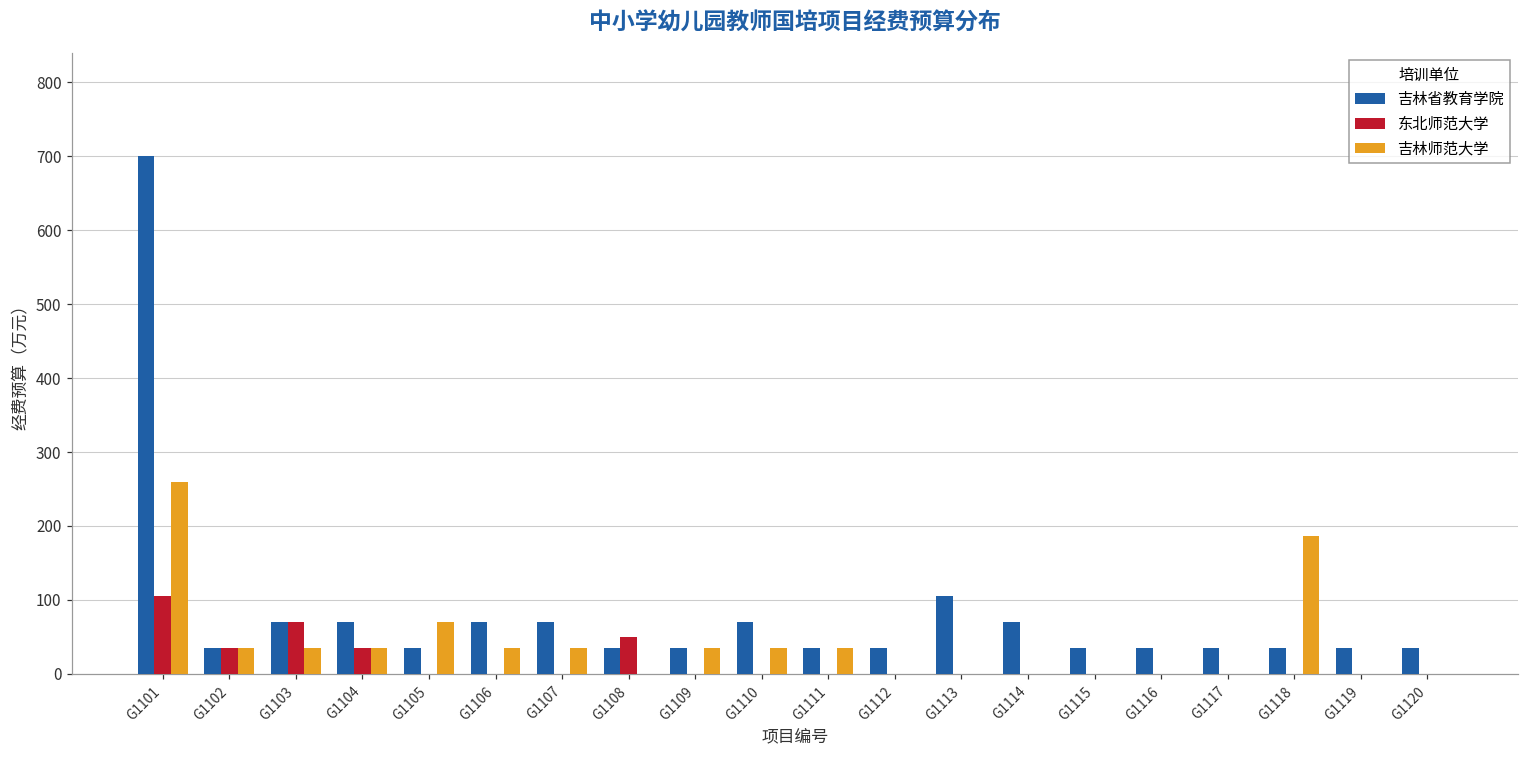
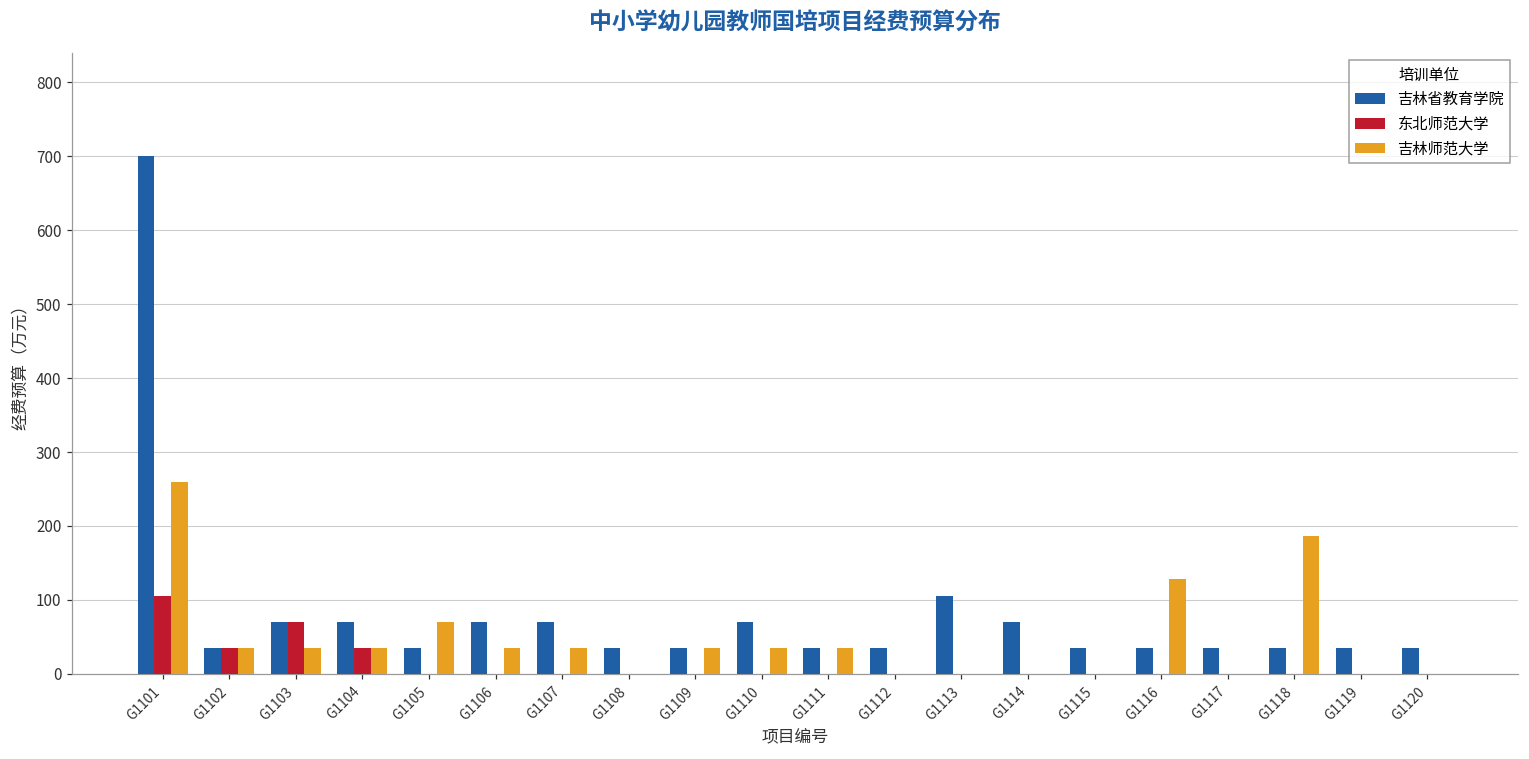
东北师范大学, G1108: 50 -> 0
吉林师范大学, G1116: 0 -> 130
